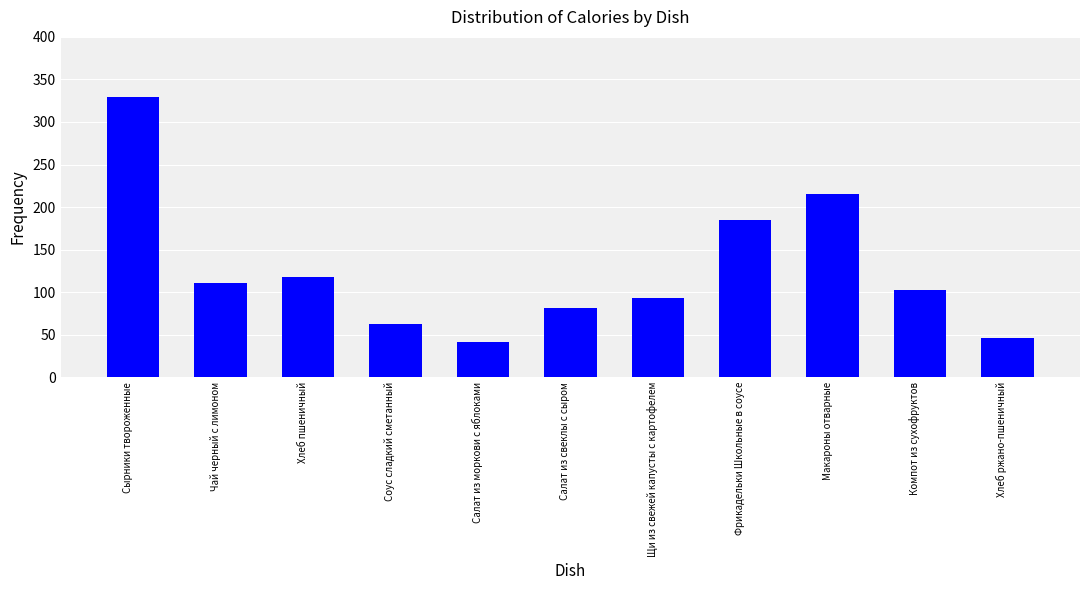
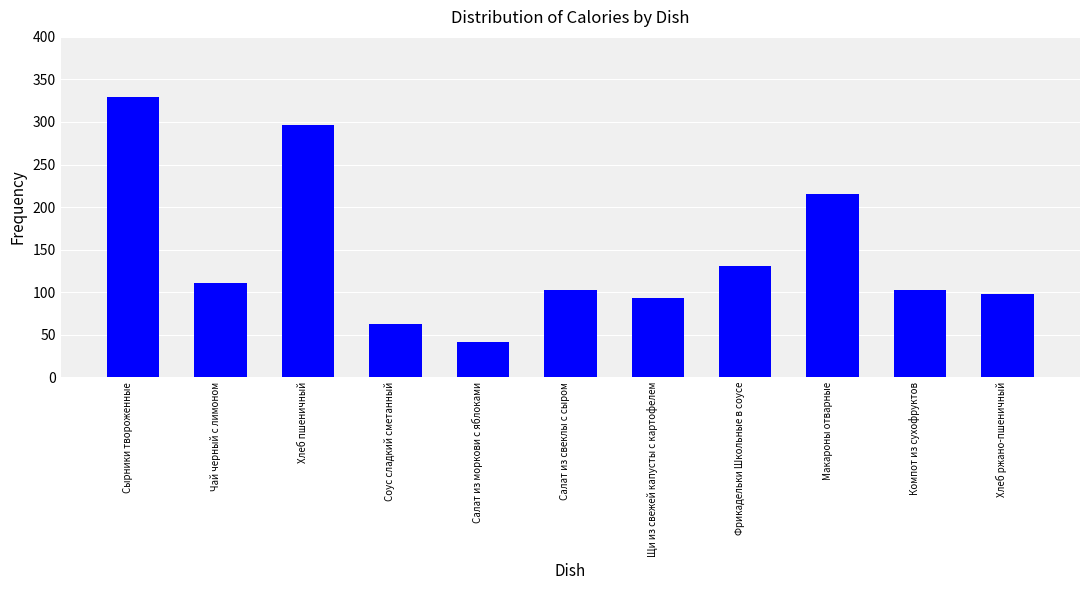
Хлеб пшеничный: 120 -> 300
Салат из свеклы с сыром: 80 -> 100
Фрикадельки Школьные в соусе: 190 -> 130
Хлеб ржано-пшеничный: 50 -> 100
